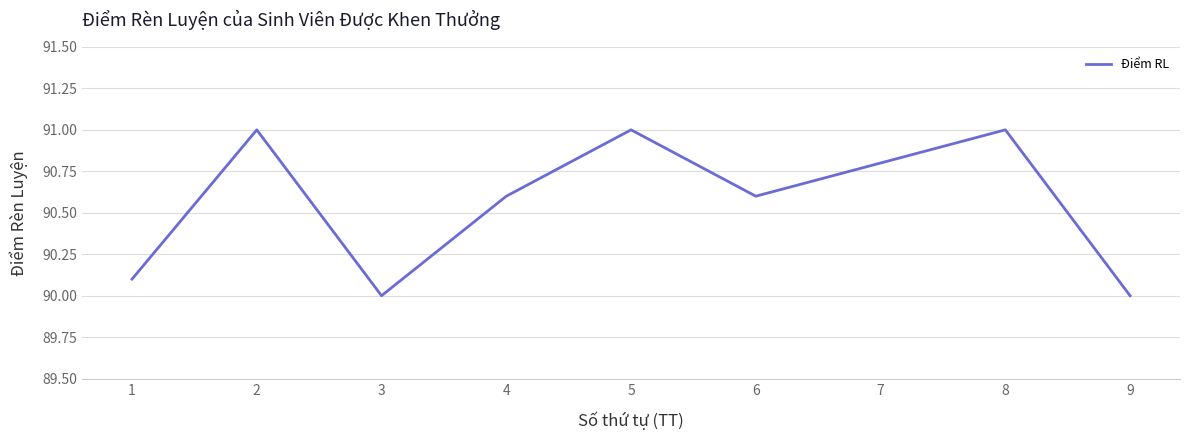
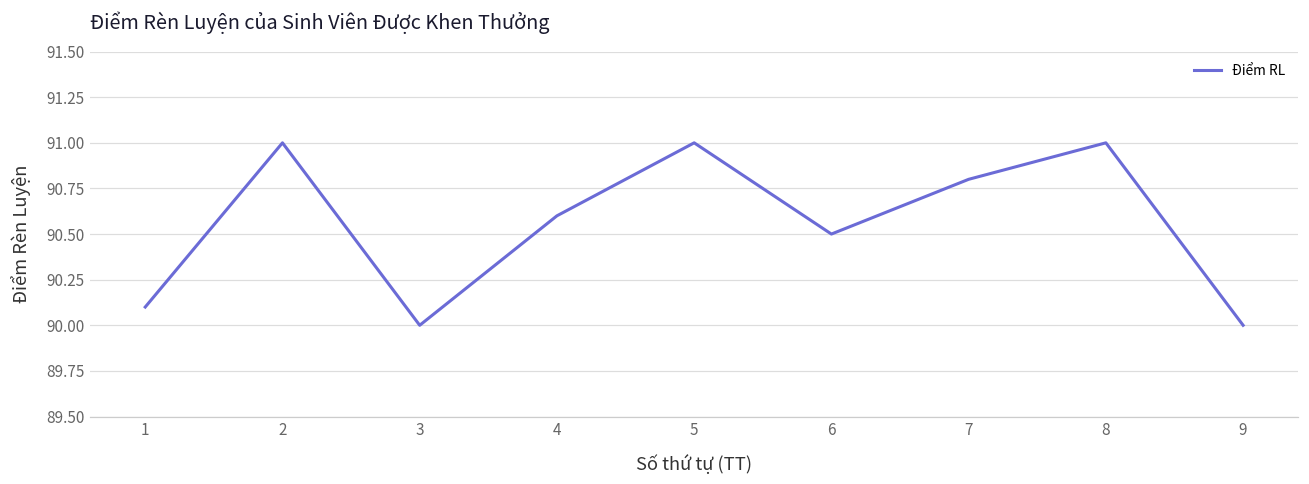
6: 90.6 -> 90.5
